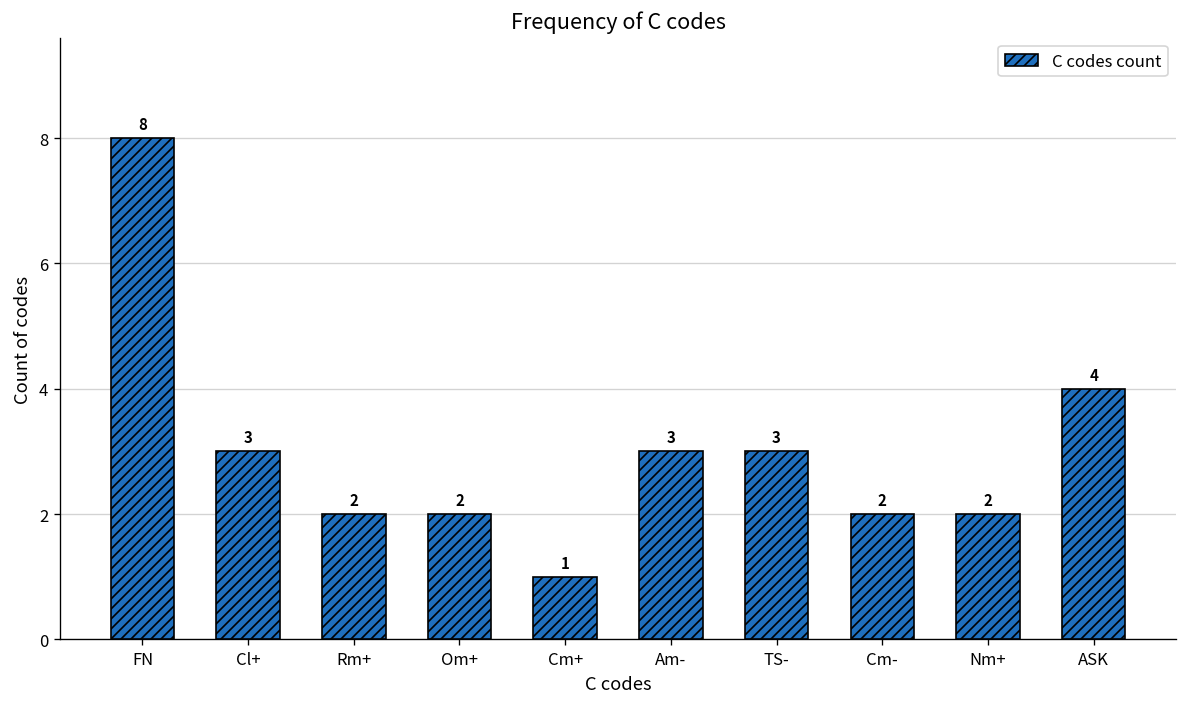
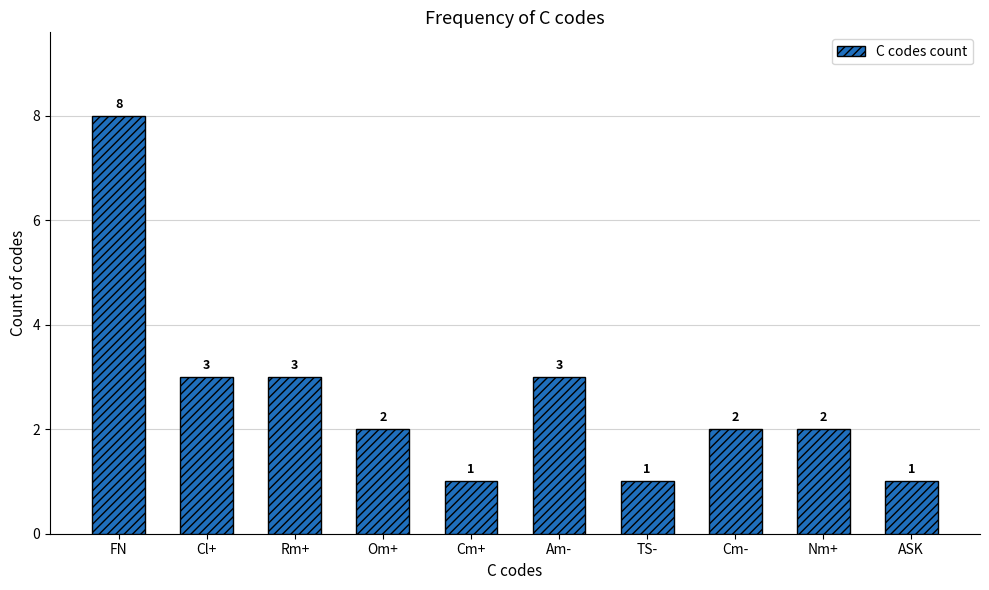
Rm+: 2 -> 3
TS-: 3 -> 1
ASK: 4 -> 1
